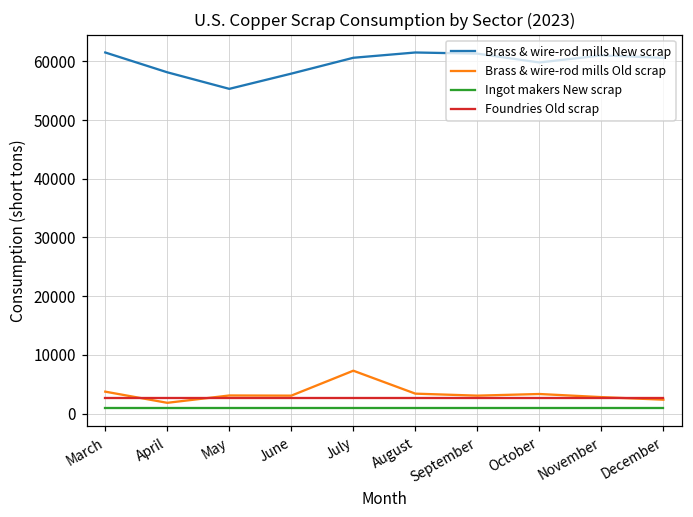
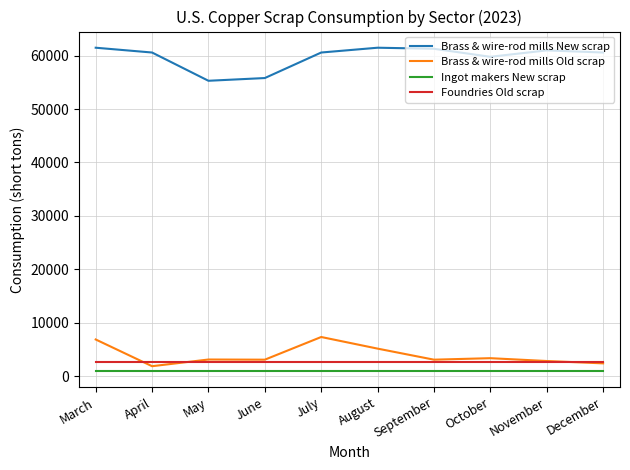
Brass & wire-rod mills Old scrap, March: 4000 -> 7000
Brass & wire-rod mills New scrap, April: 58000 -> 61000
Brass & wire-rod mills New scrap, June: 58000 -> 56000
Brass & wire-rod mills Old scrap, August: 3000 -> 5000
